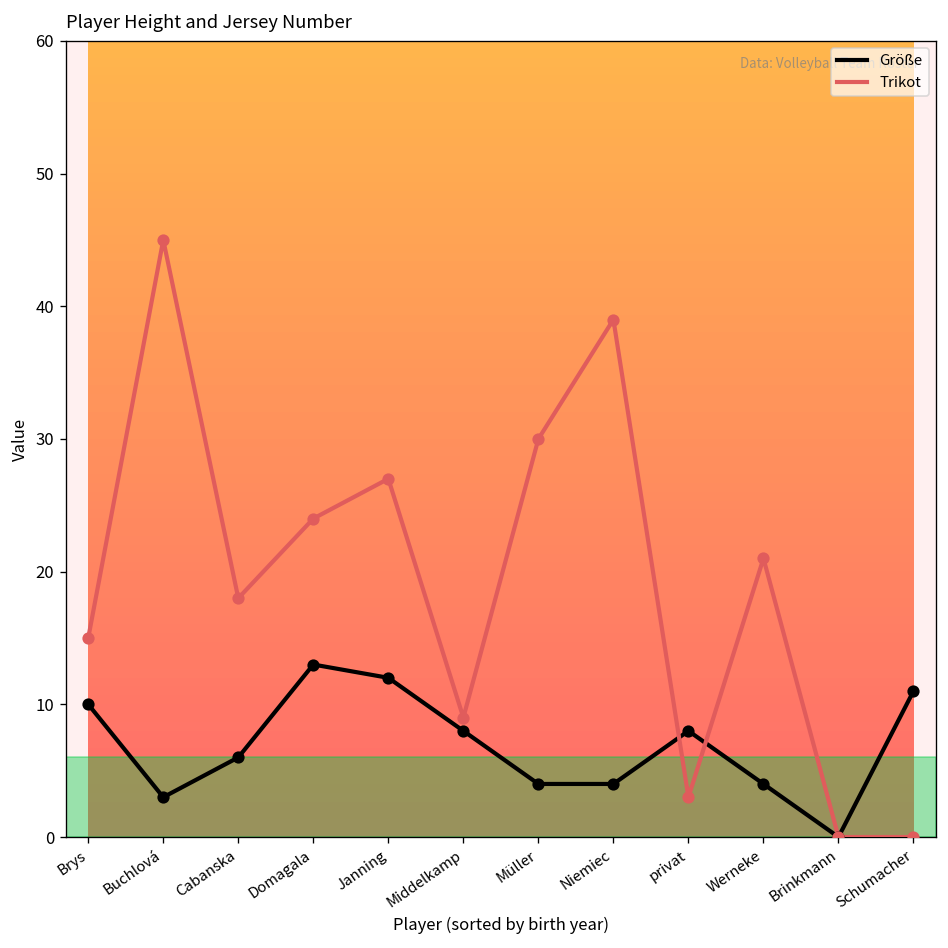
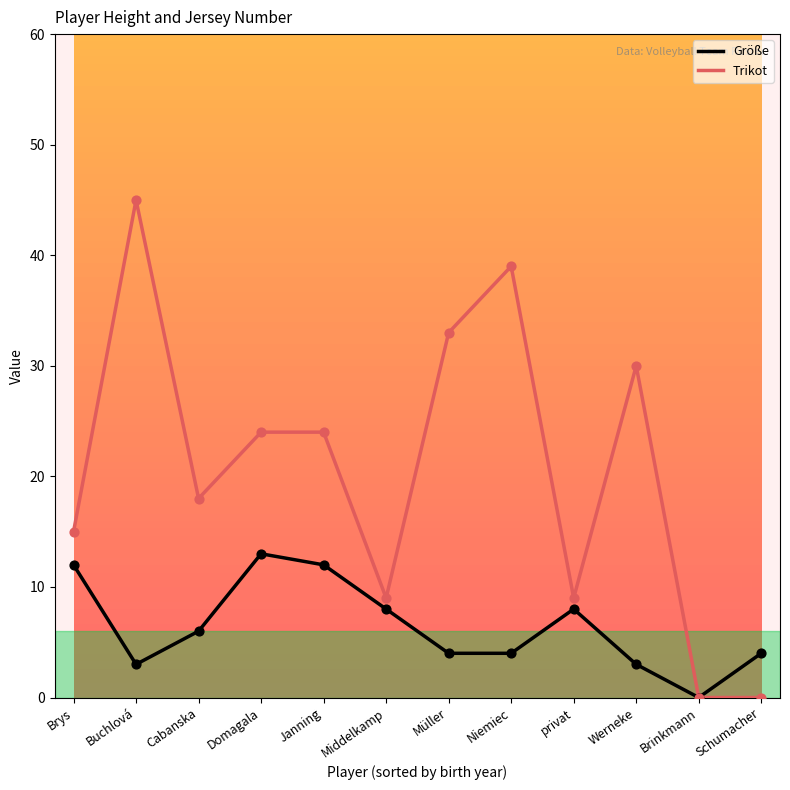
Größe, Brys: 10.0 -> 12.0
Trikot, Janning: 27.0 -> 24.0
Trikot, Müller: 30.0 -> 33.0
Trikot, privat: 3.0 -> 9.0
Größe, Werneke: 4.0 -> 3.0
Trikot, Werneke: 21.0 -> 30.0
Größe, Schumacher: 11.0 -> 4.0
